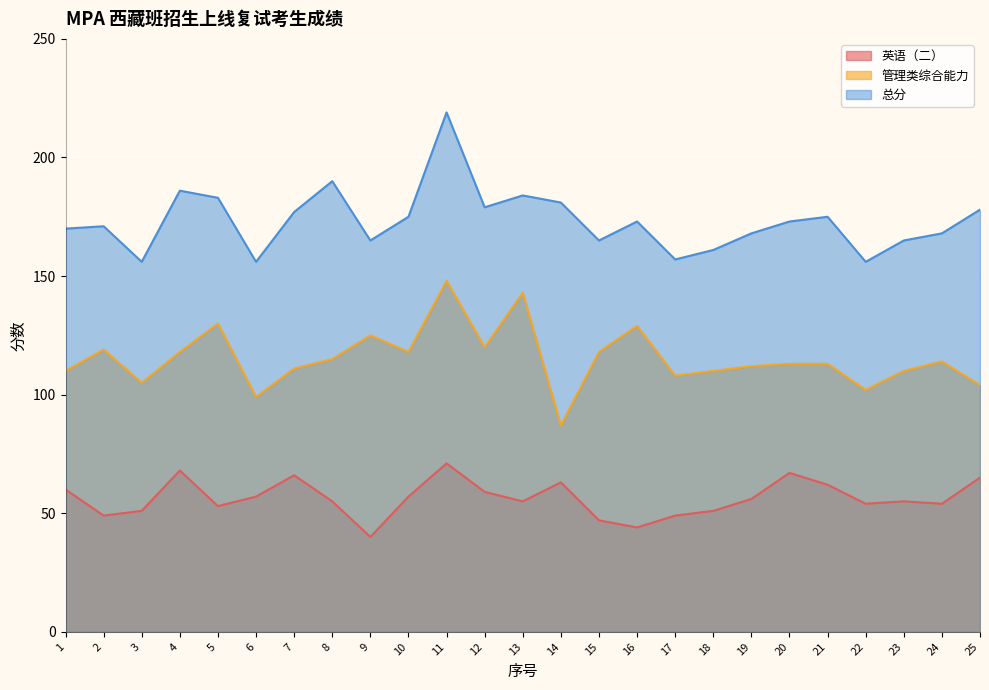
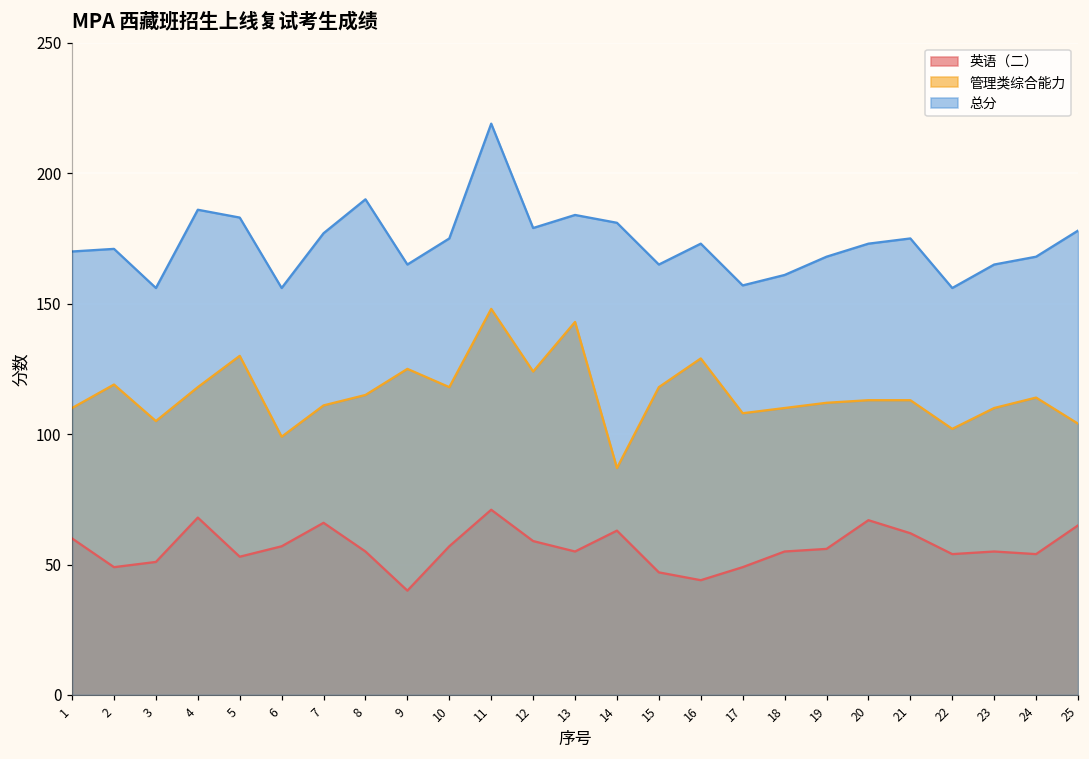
管理类综合能力, 12: 120 -> 124
英语（二）, 18: 51 -> 55
